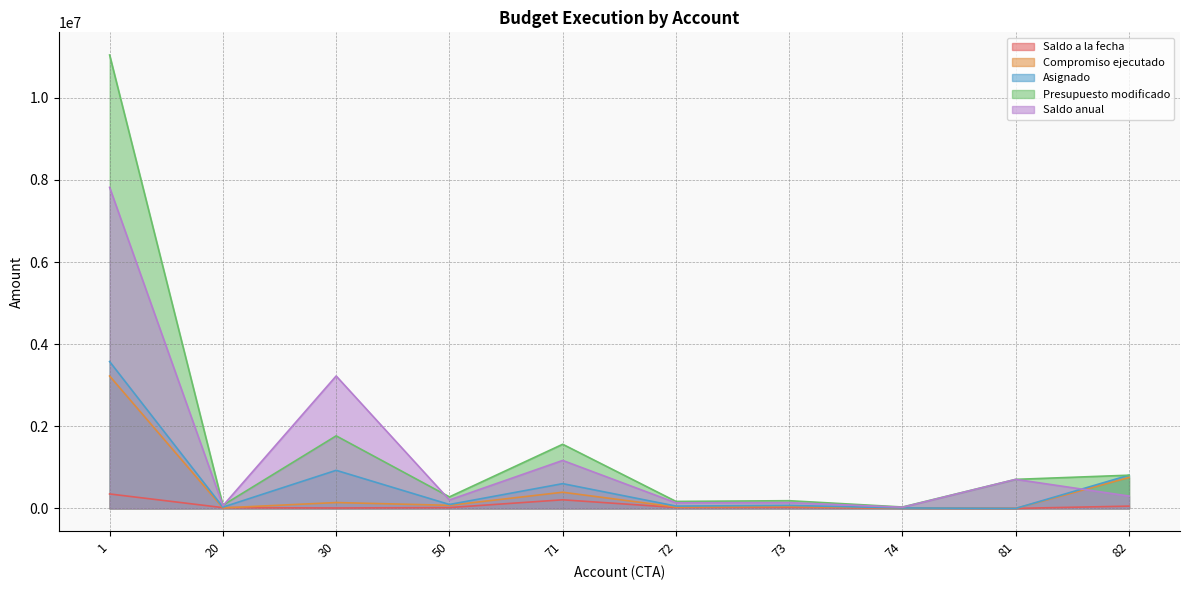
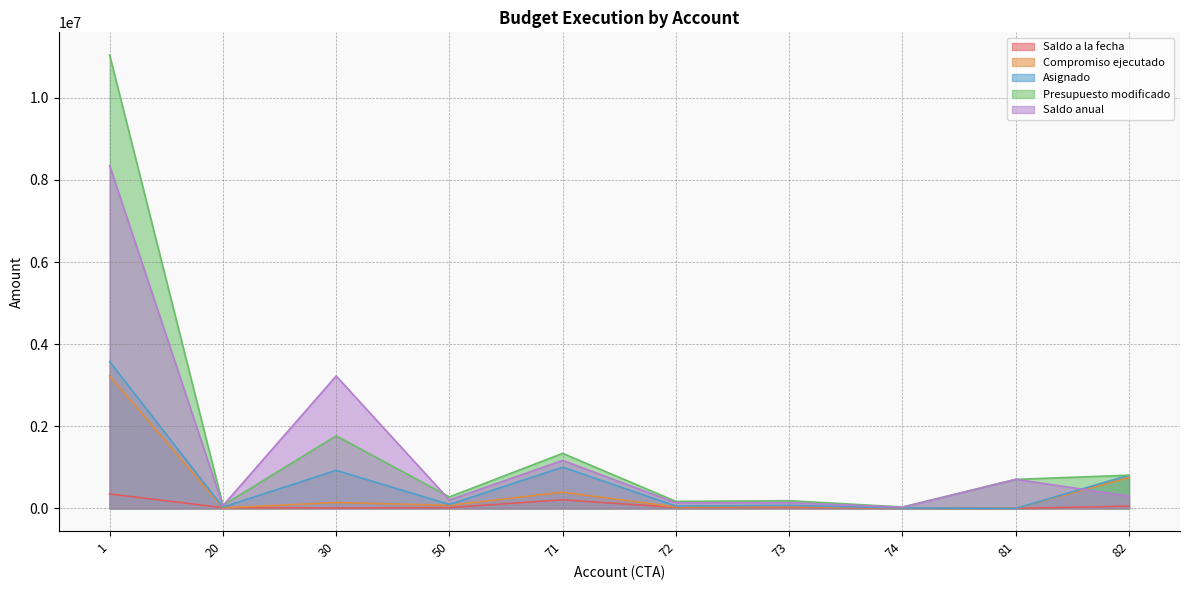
Saldo anual, 1: 7800000 -> 8300000
Asignado, 71: 600000 -> 1000000
Presupuesto modificado, 71: 1600000 -> 1300000
